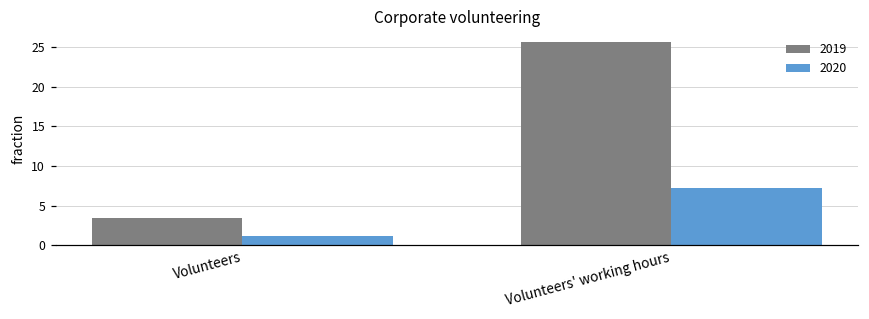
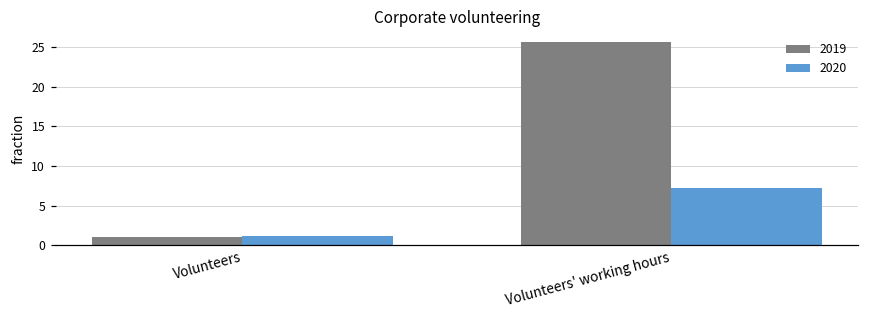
2019, Volunteers: 3 -> 1
